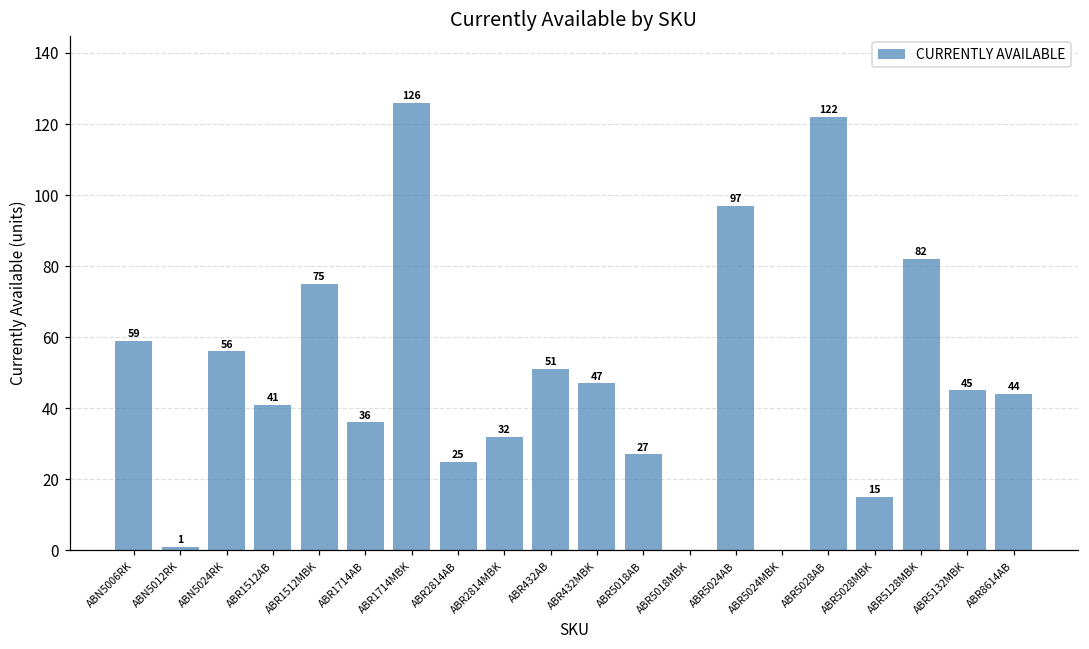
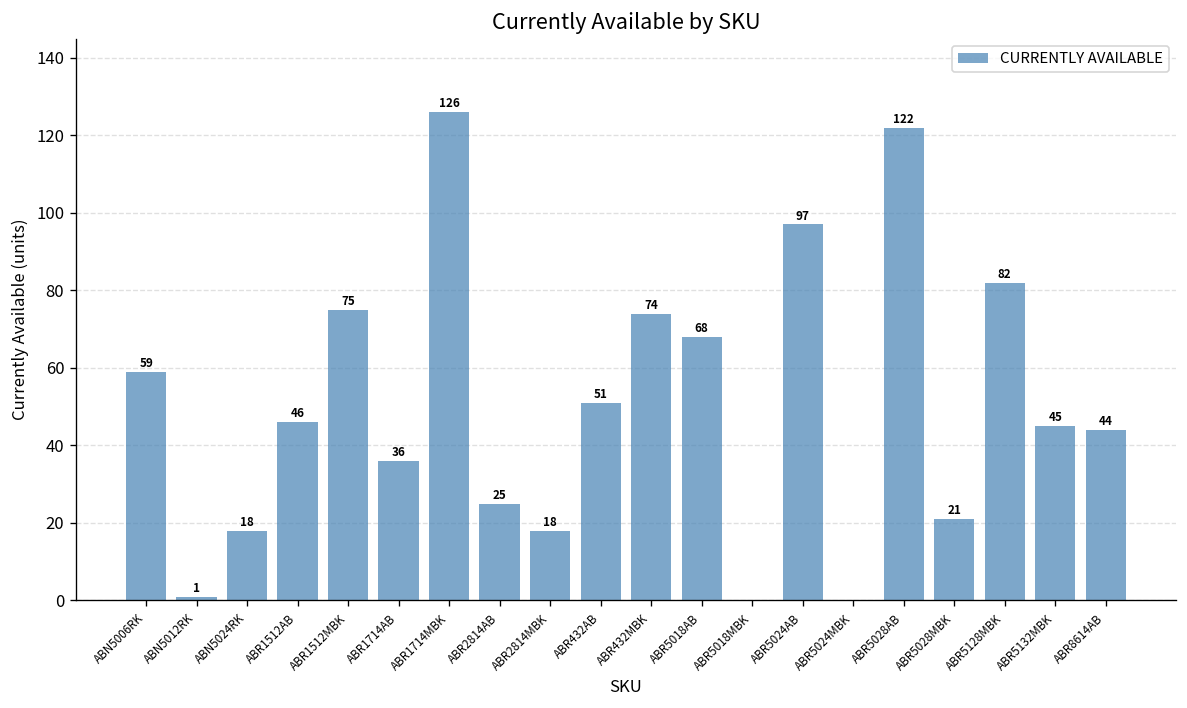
ABN5024RK: 56 -> 18
ABR1512AB: 41 -> 46
ABR2814MBK: 32 -> 18
ABR432MBK: 47 -> 74
ABR5018AB: 27 -> 68
ABR5028MBK: 15 -> 21
